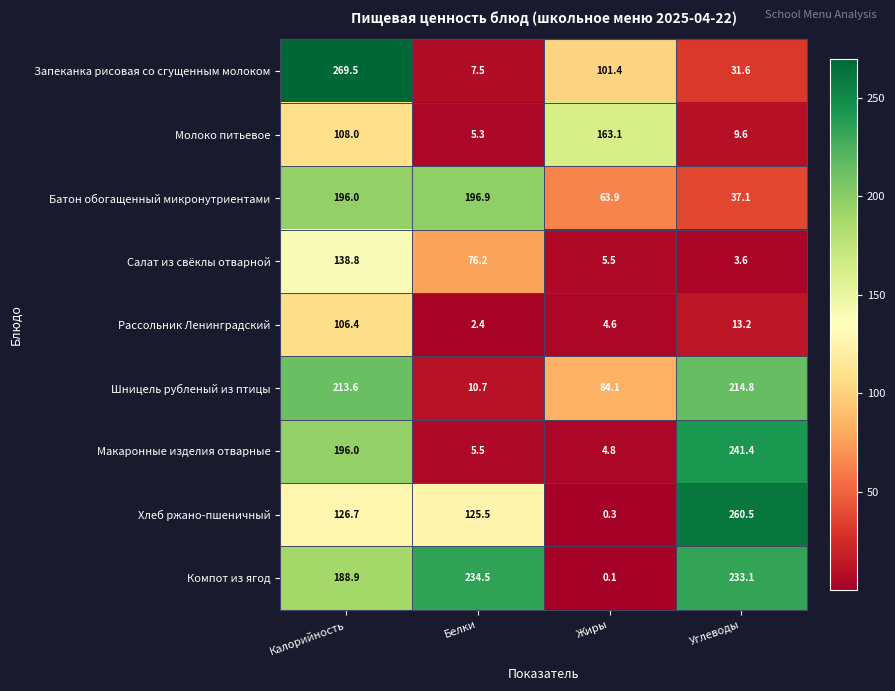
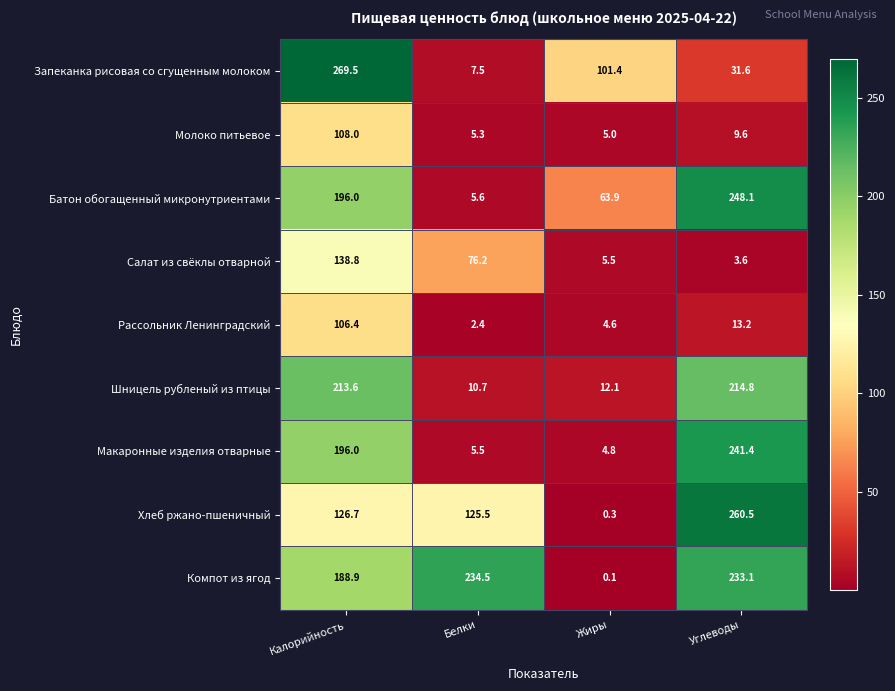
Молоко питьевое, Жиры: 163.1 -> 5.0
Батон обогащенный микронутриентами, Белки: 196.9 -> 5.6
Батон обогащенный микронутриентами, Углеводы: 37.1 -> 248.1
Шницель рубленый из птицы, Жиры: 84.1 -> 12.1
